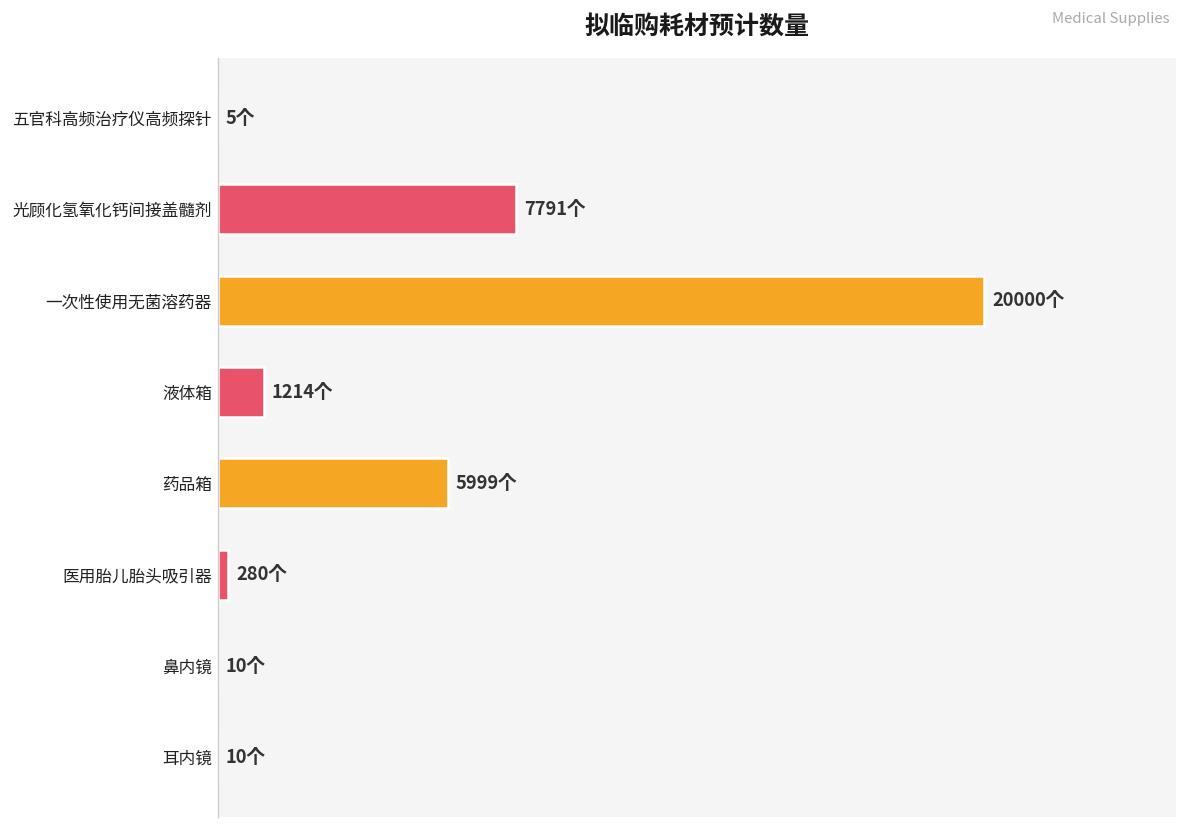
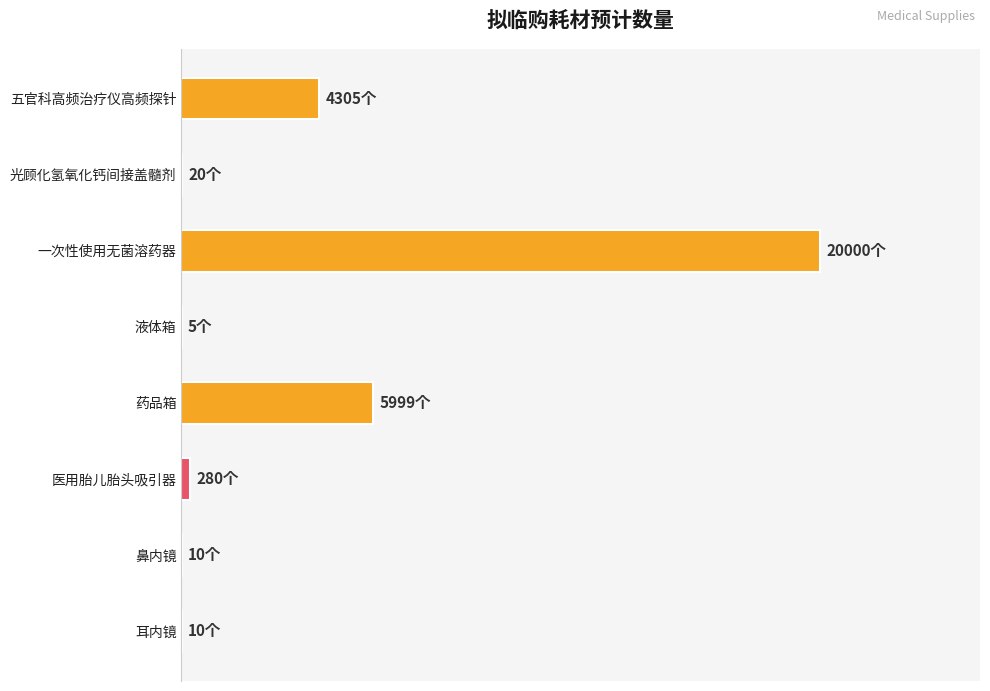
五官科高频治疗仪高频探针: 5个 -> 4305个
光顾化氢氧化钙间接盖髓剂: 7791个 -> 20个
液体箱: 1214个 -> 5个
